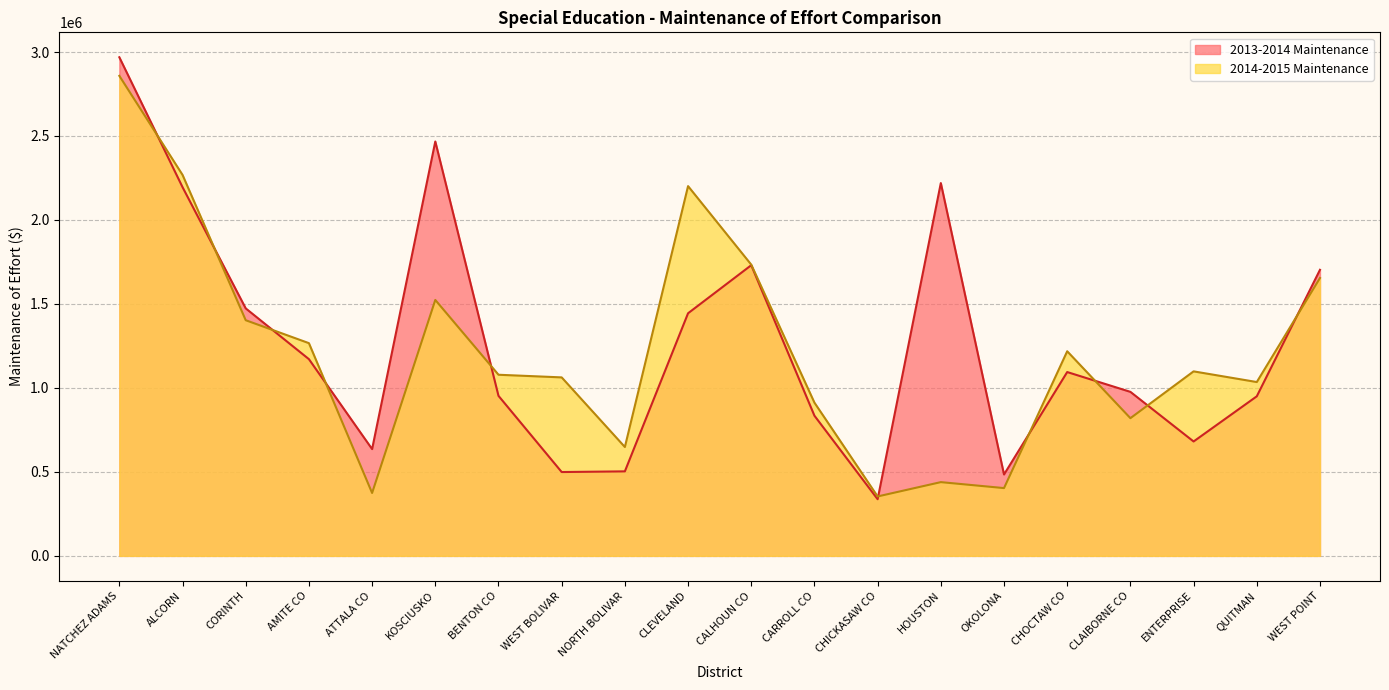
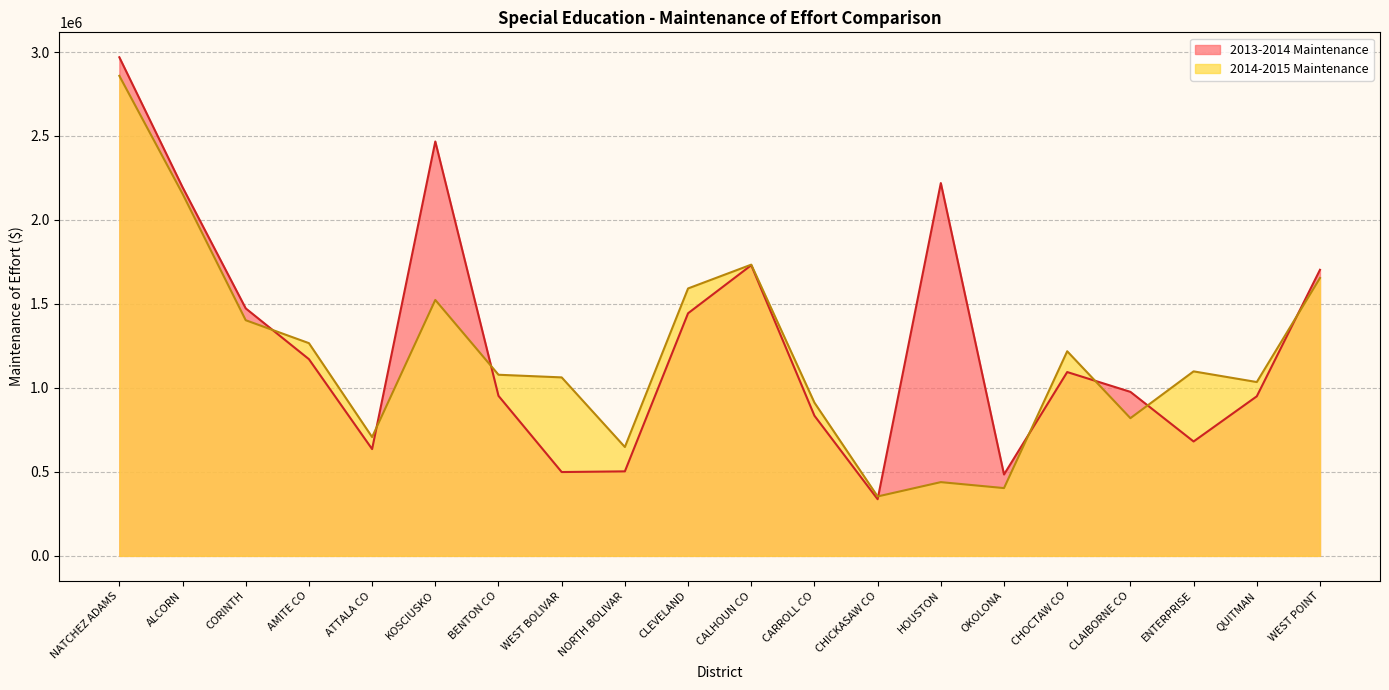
2014-2015 Maintenance, ALCORN: 2270000 -> 2160000
2014-2015 Maintenance, ATTALA CO: 370000 -> 710000
2014-2015 Maintenance, CLEVELAND: 2200000 -> 1590000
